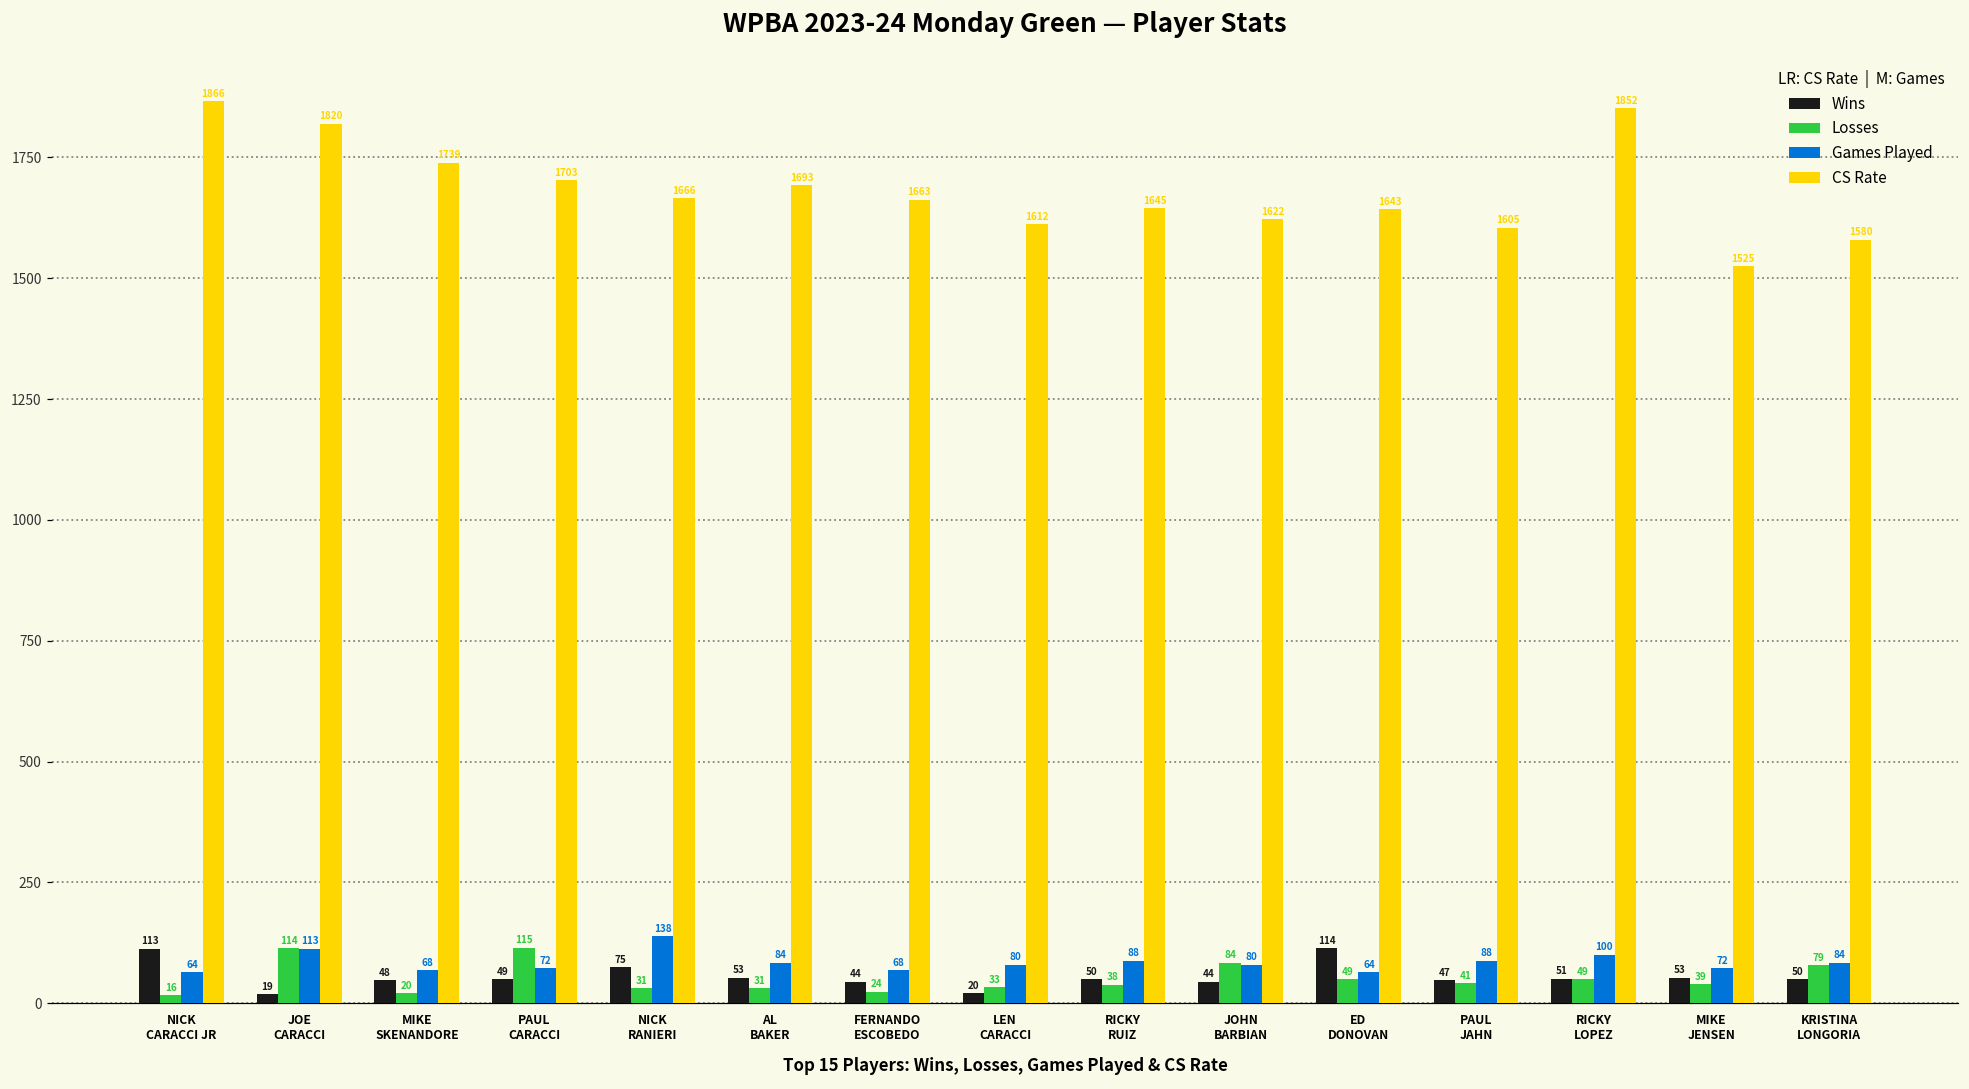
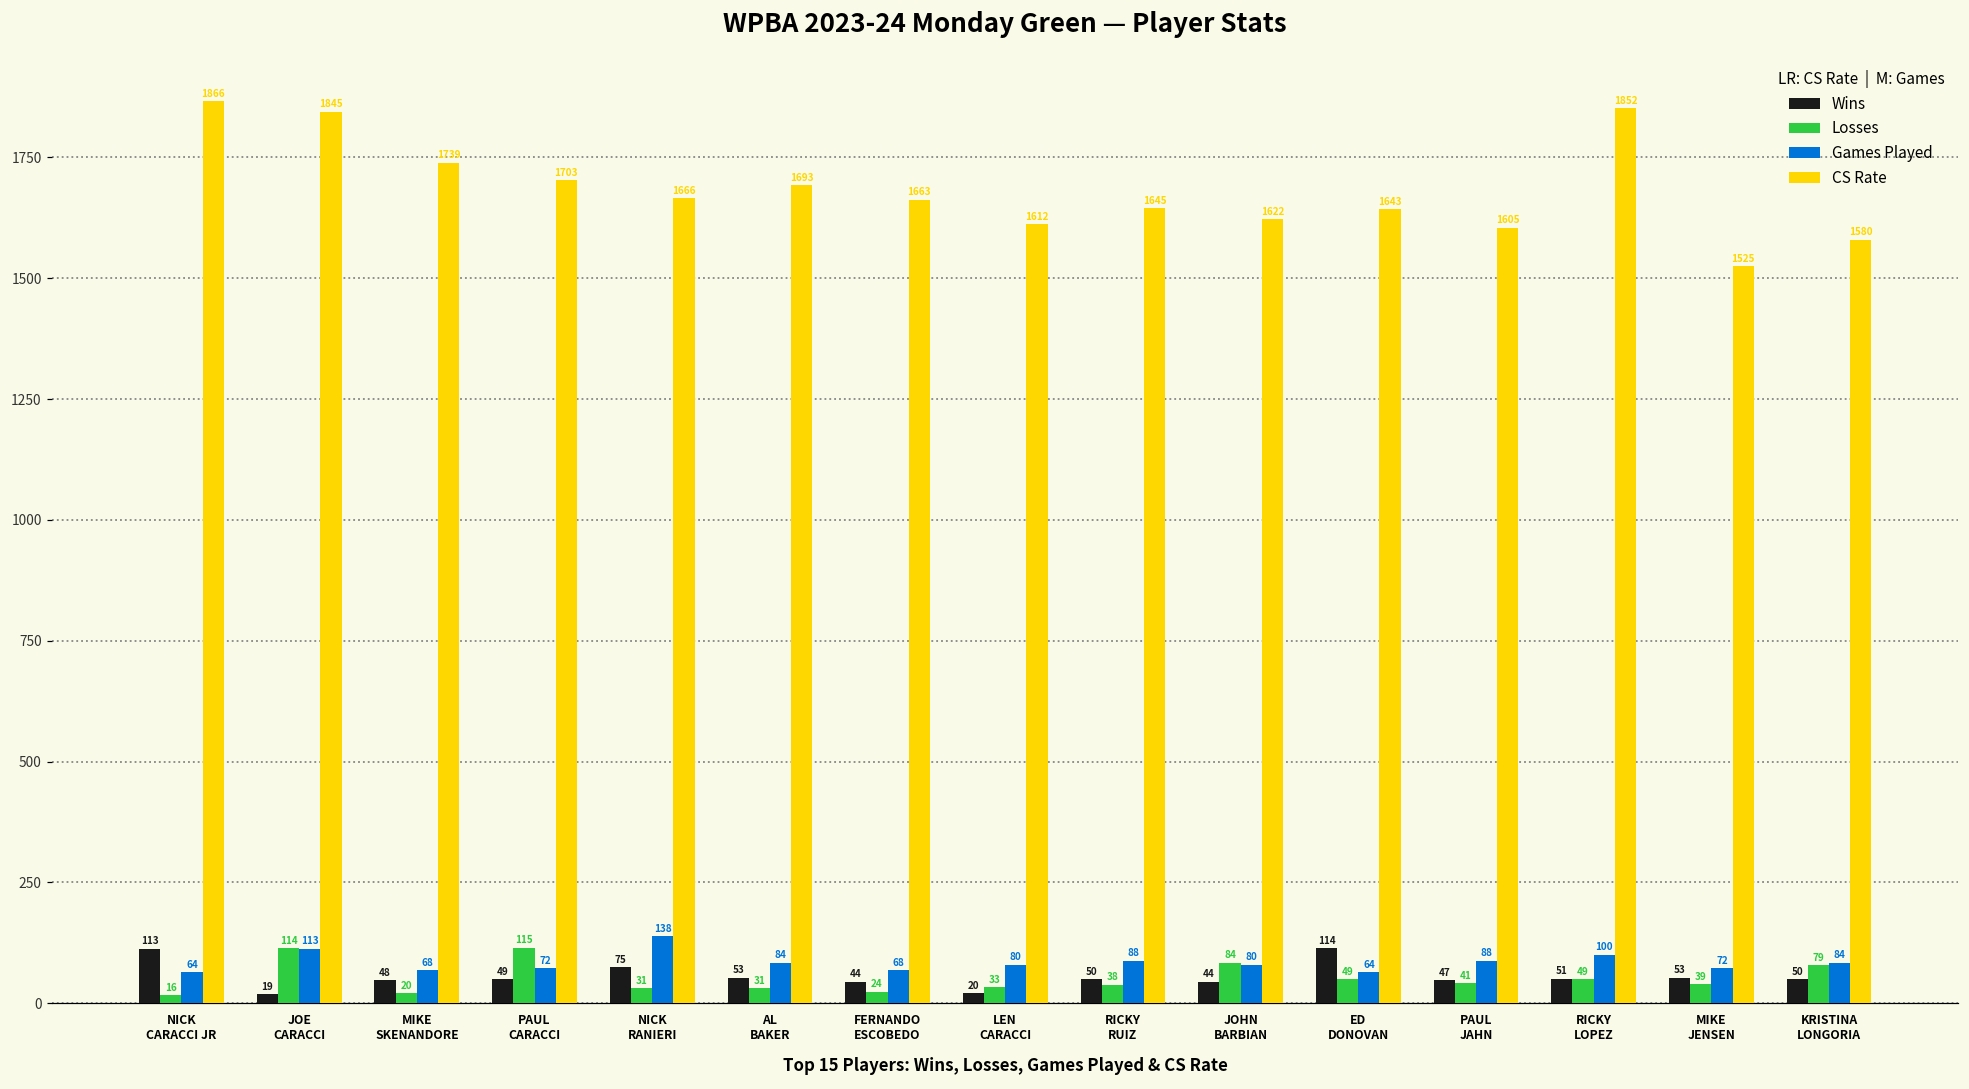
CS Rate, JOE CARACCI: 1820 -> 1845
